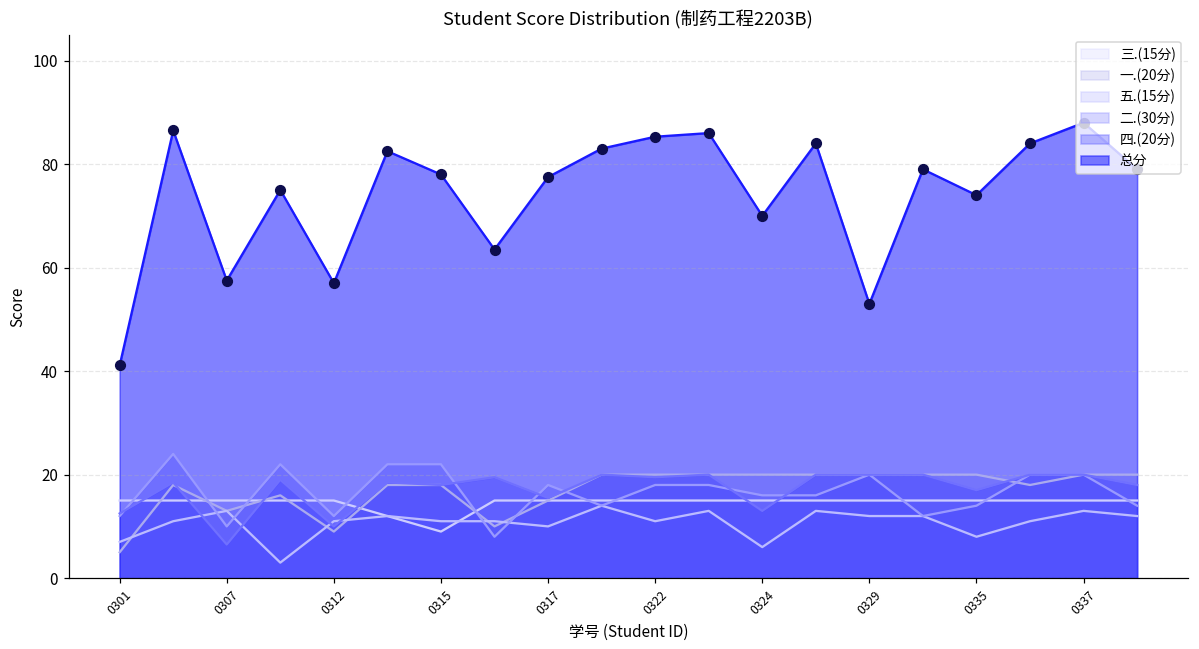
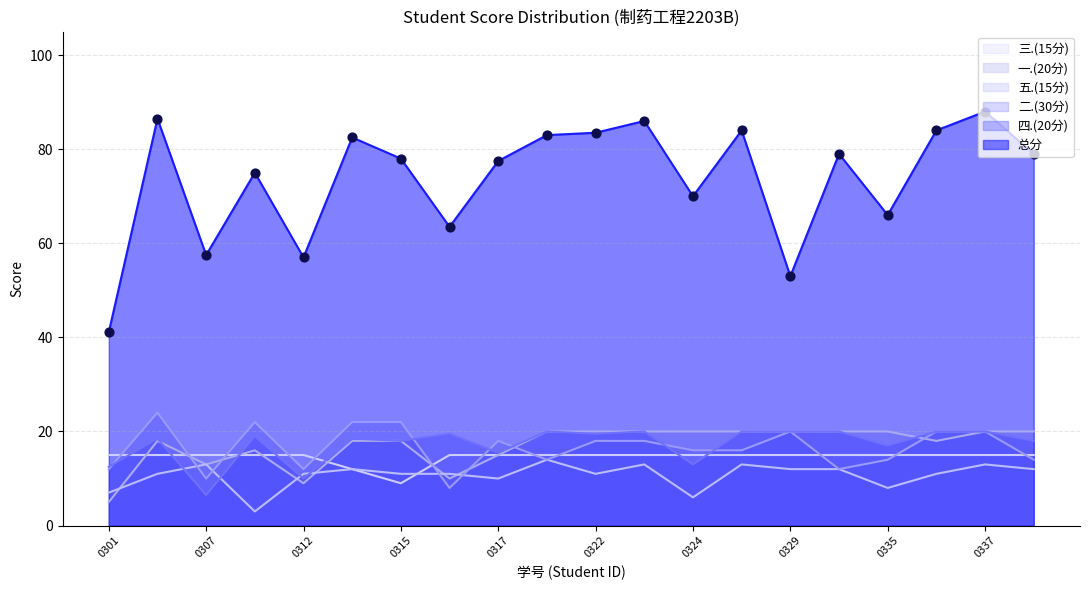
总分, 0322: 85 -> 84
总分, 0335: 74 -> 66
